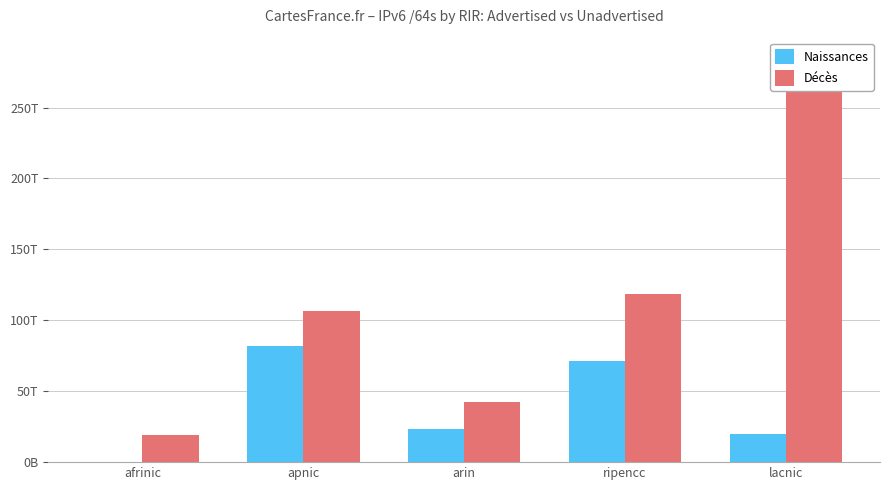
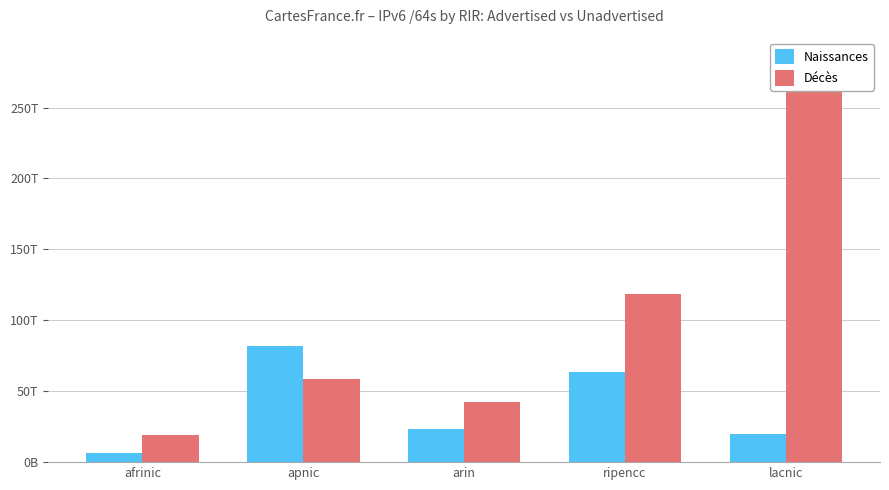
Naissances, afrinic: 0T -> 7T
Décès, apnic: 107T -> 59T
Naissances, ripencc: 71T -> 64T
